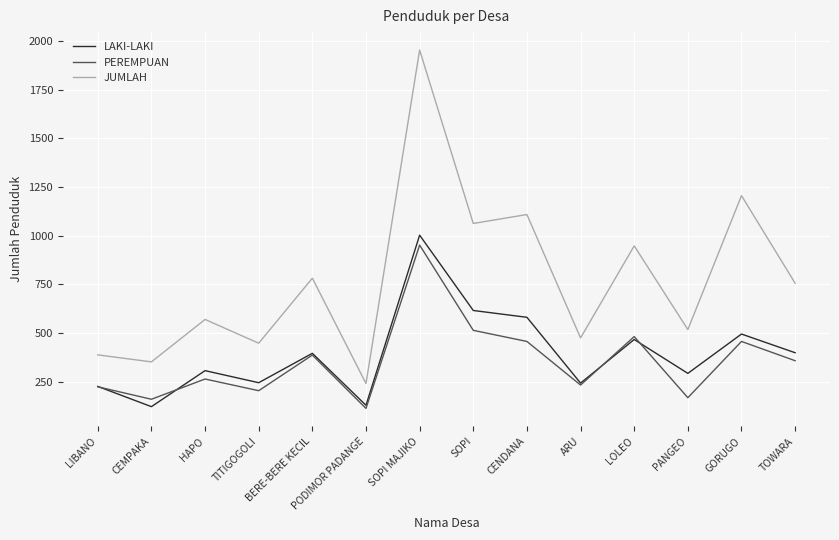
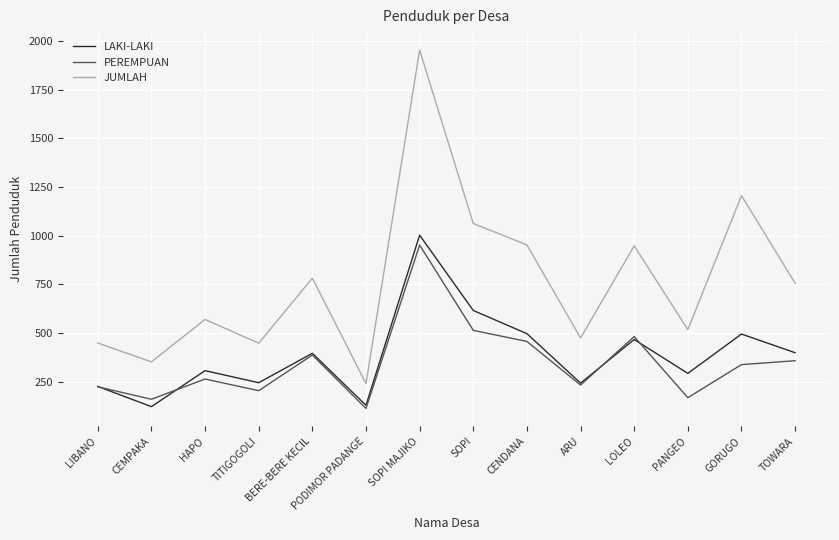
JUMLAH, LIBANO: 390 -> 450
LAKI-LAKI, CENDANA: 580 -> 500
JUMLAH, CENDANA: 1110 -> 950
PEREMPUAN, GORUGO: 460 -> 340
